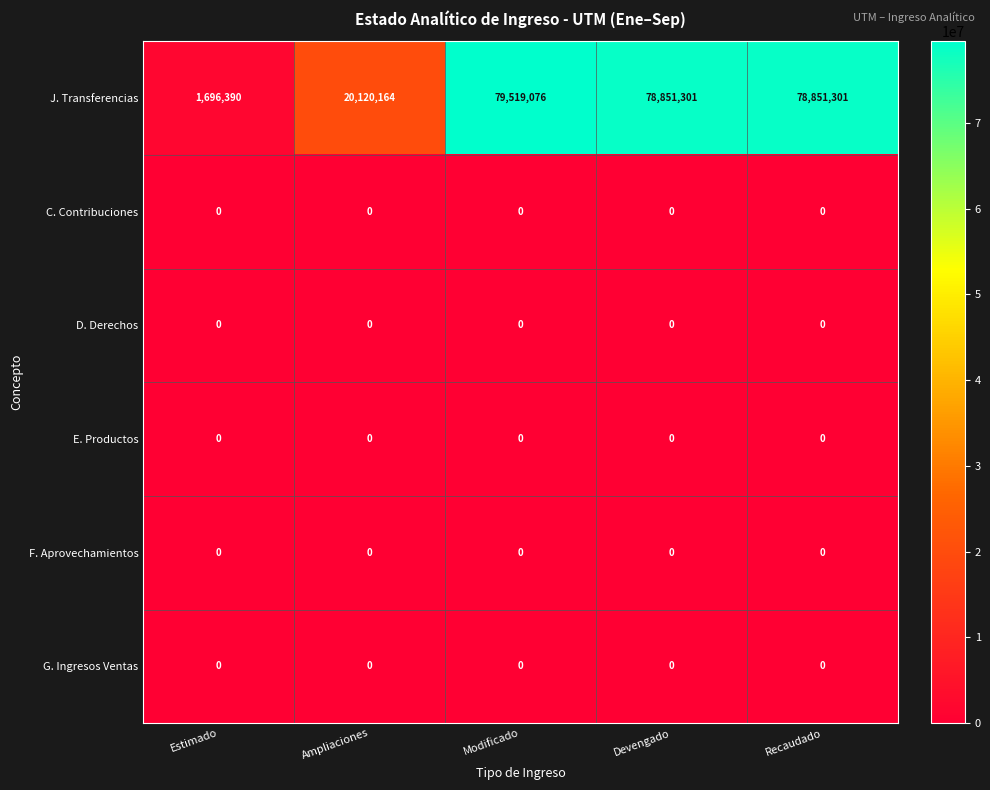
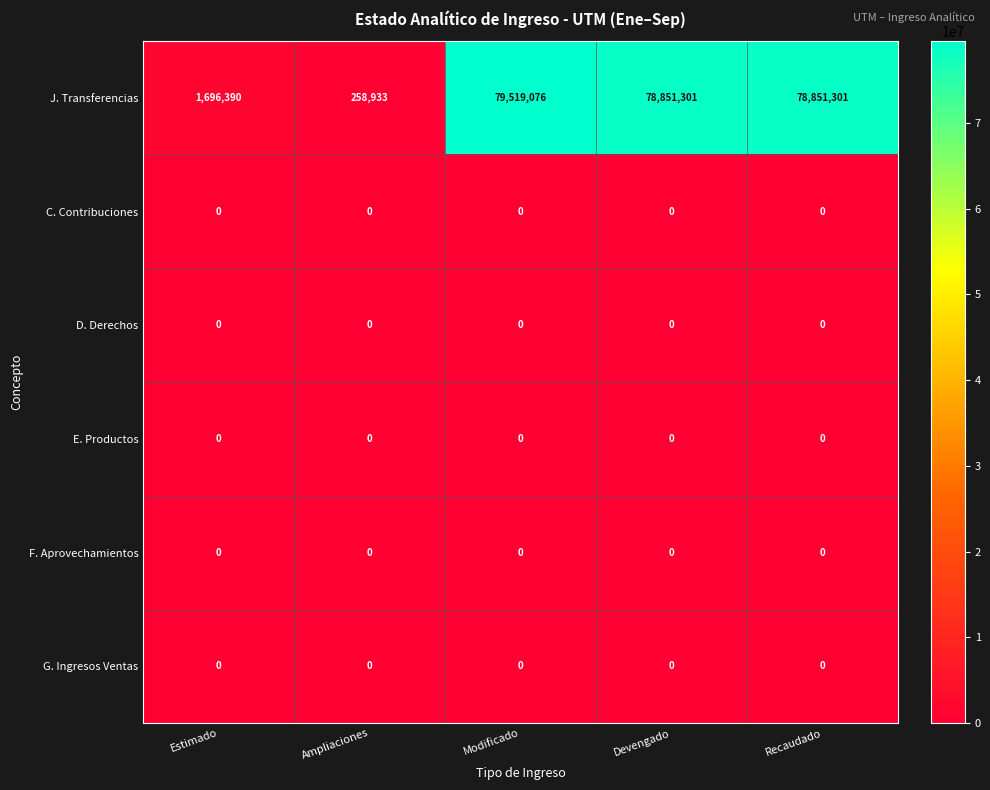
J. Transferencias, Ampliaciones: 20,120,164 -> 258,933
